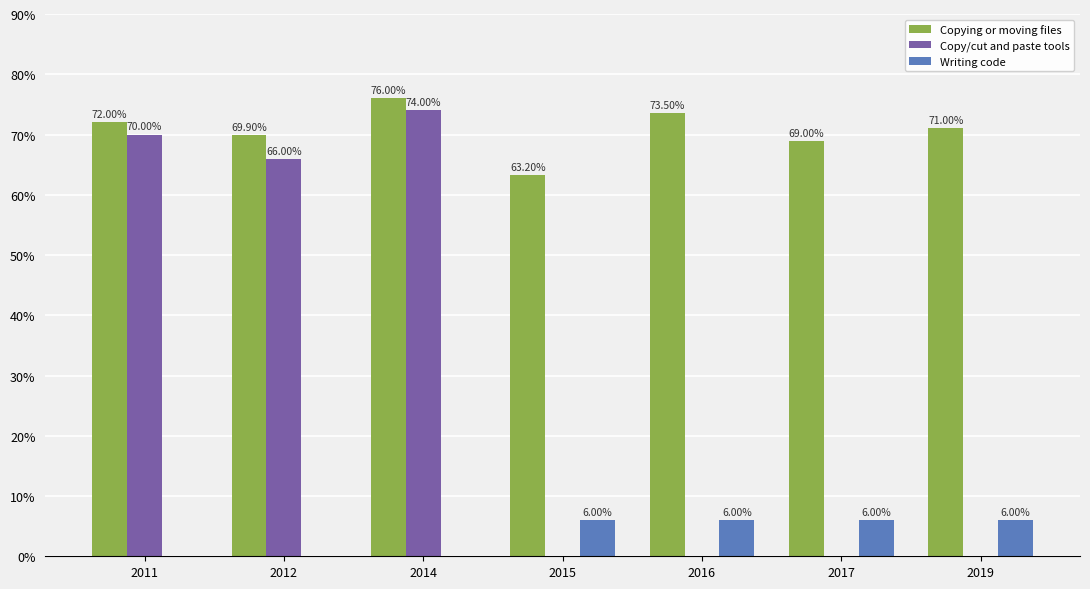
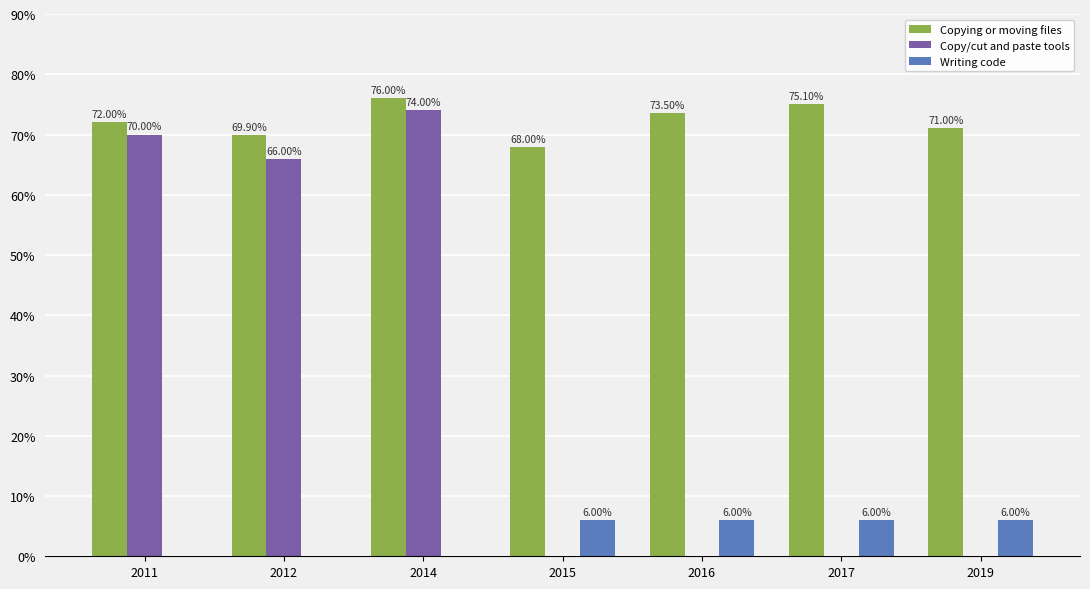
Copying or moving files, 2015: 63.20% -> 68.00%
Copying or moving files, 2017: 69.00% -> 75.10%
